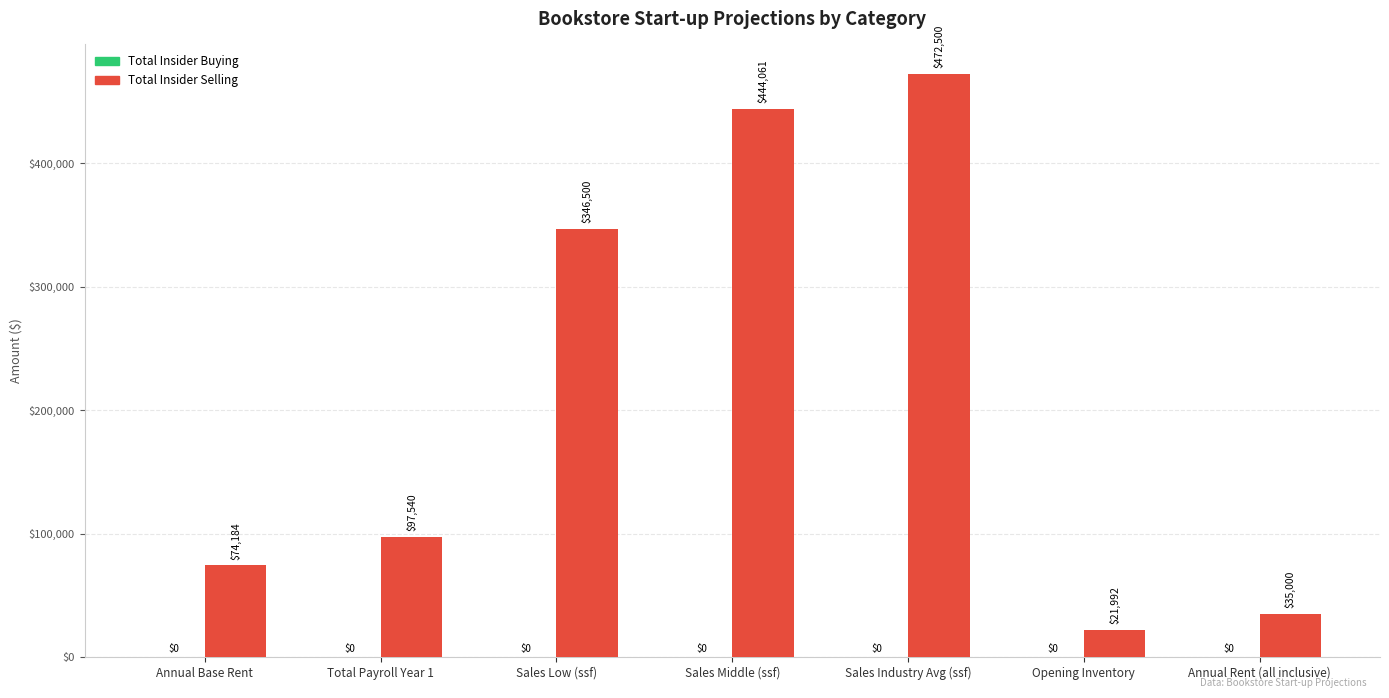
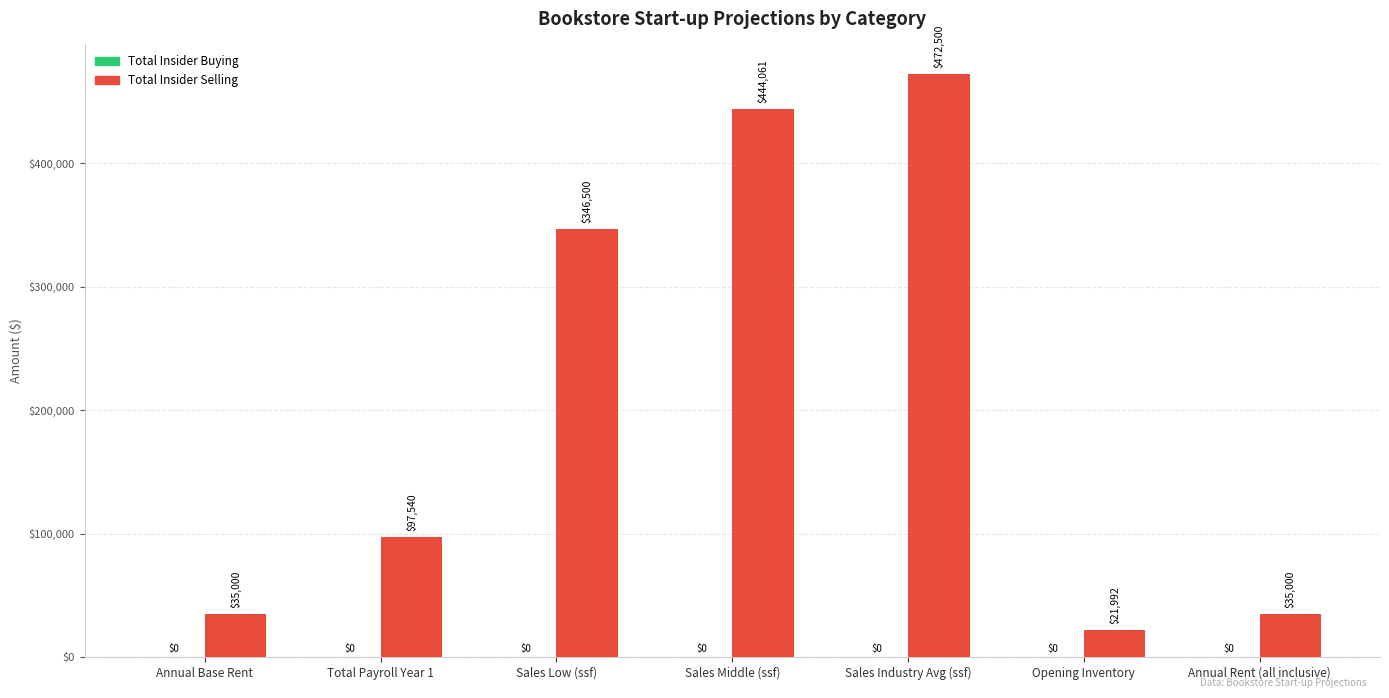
Total Insider Selling, Annual Base Rent: $74,184 -> $35,000
